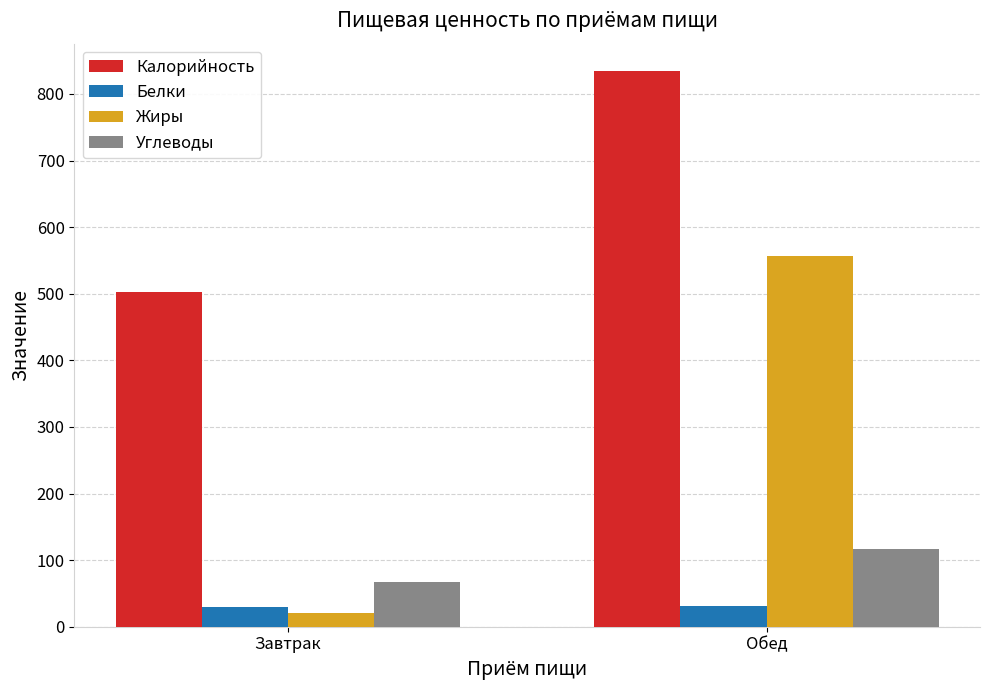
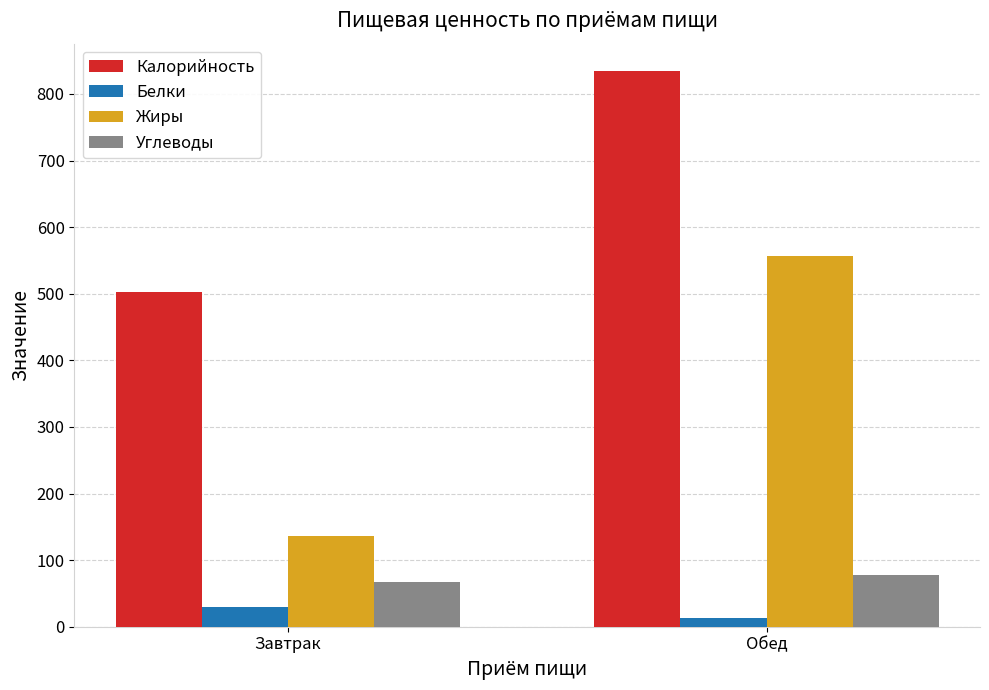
Жиры, Завтрак: 20 -> 140
Белки, Обед: 30 -> 10
Углеводы, Обед: 120 -> 80
